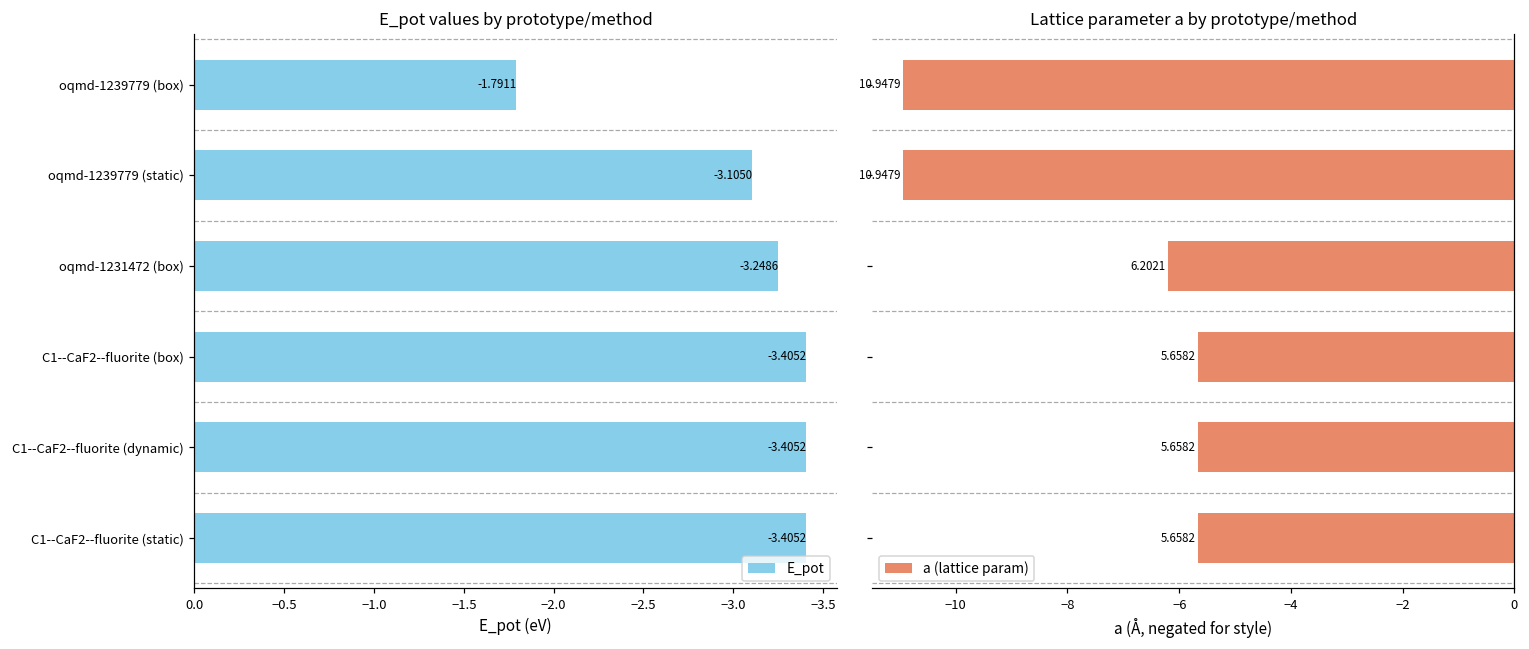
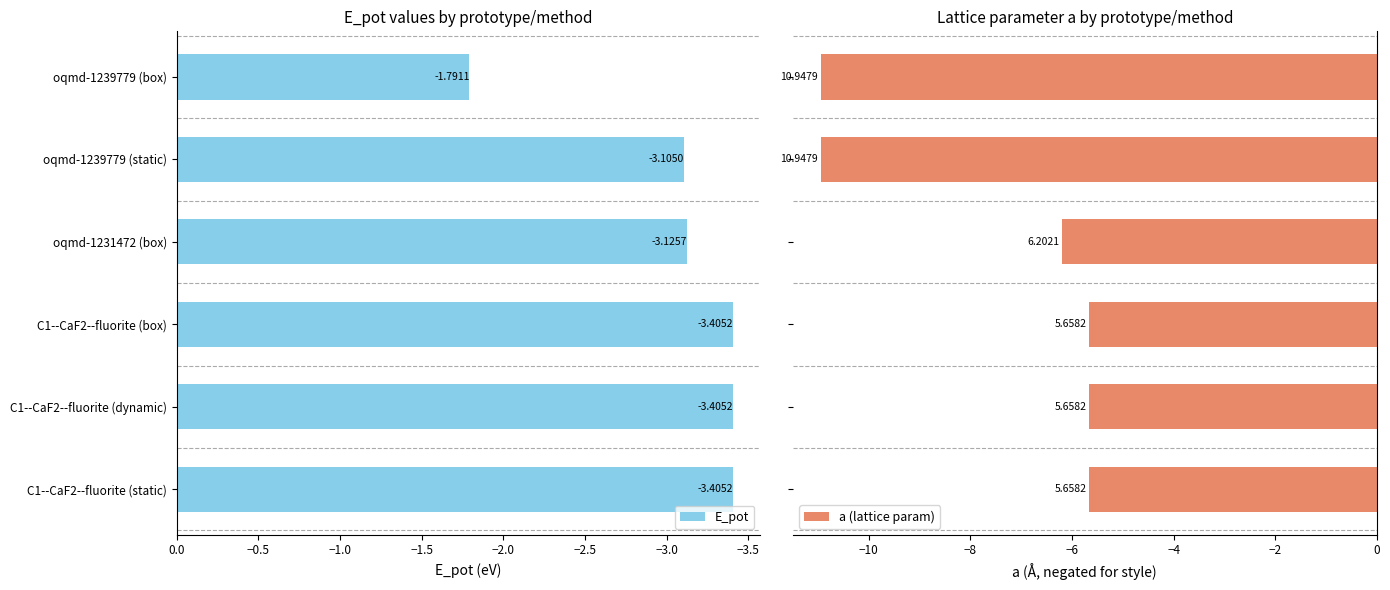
E_pot values by prototype/method, oqmd-1231472 (box): -3.2486 -> -3.1257
